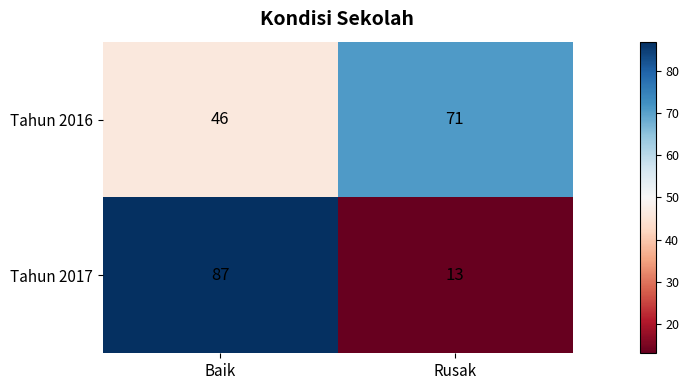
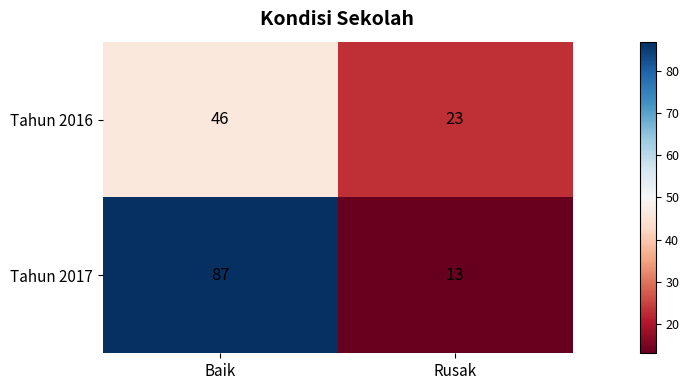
Tahun 2016, Rusak: 71 -> 23
